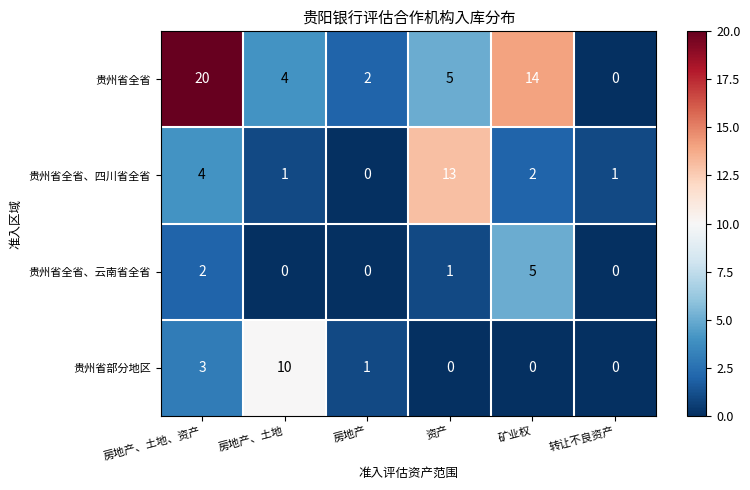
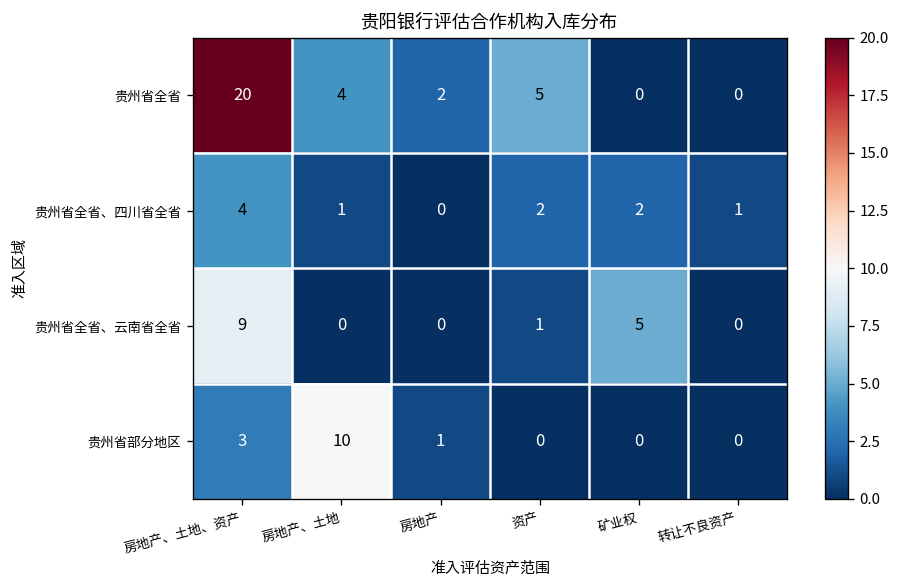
贵州省全省, 矿业权: 14 -> 0
贵州省全省、四川省全省, 资产: 13 -> 2
贵州省全省、云南省全省, 房地产、土地、资产: 2 -> 9
